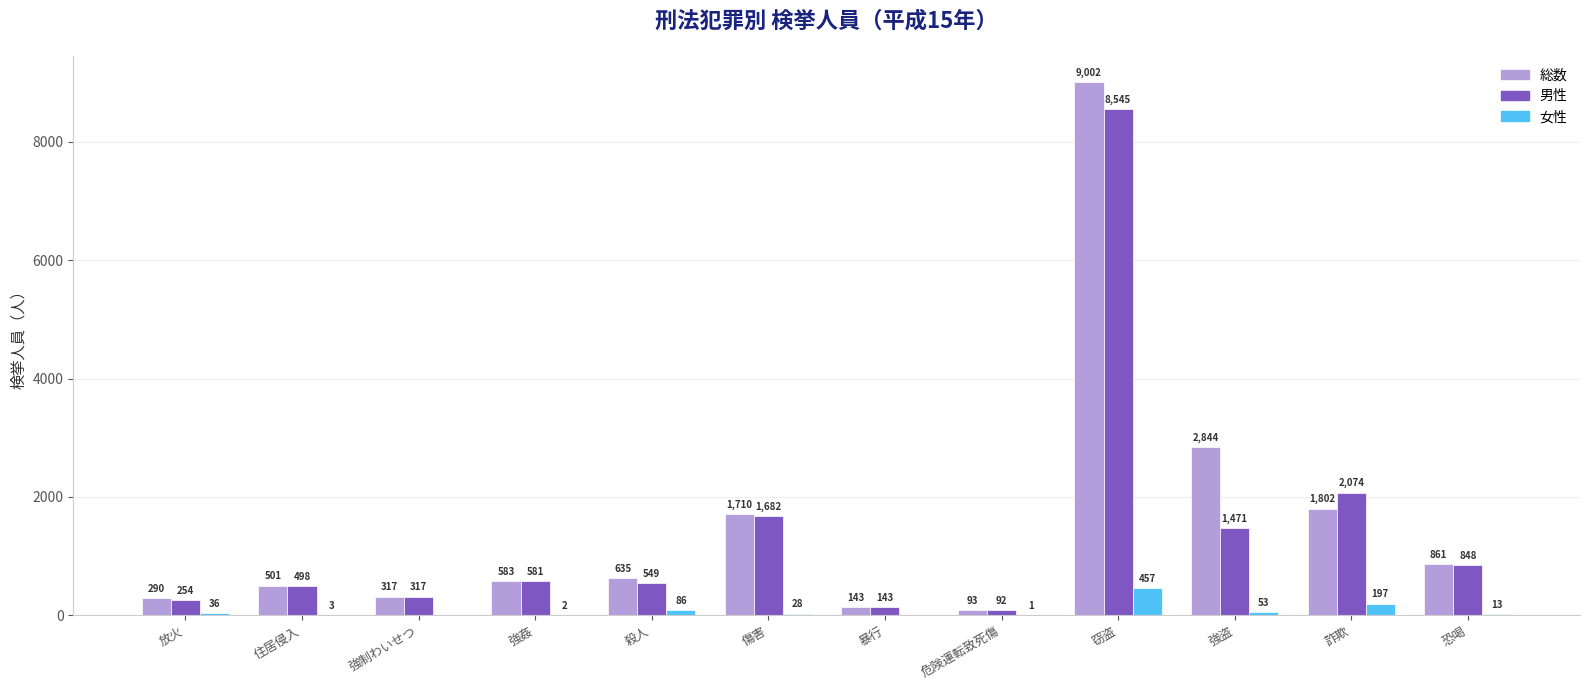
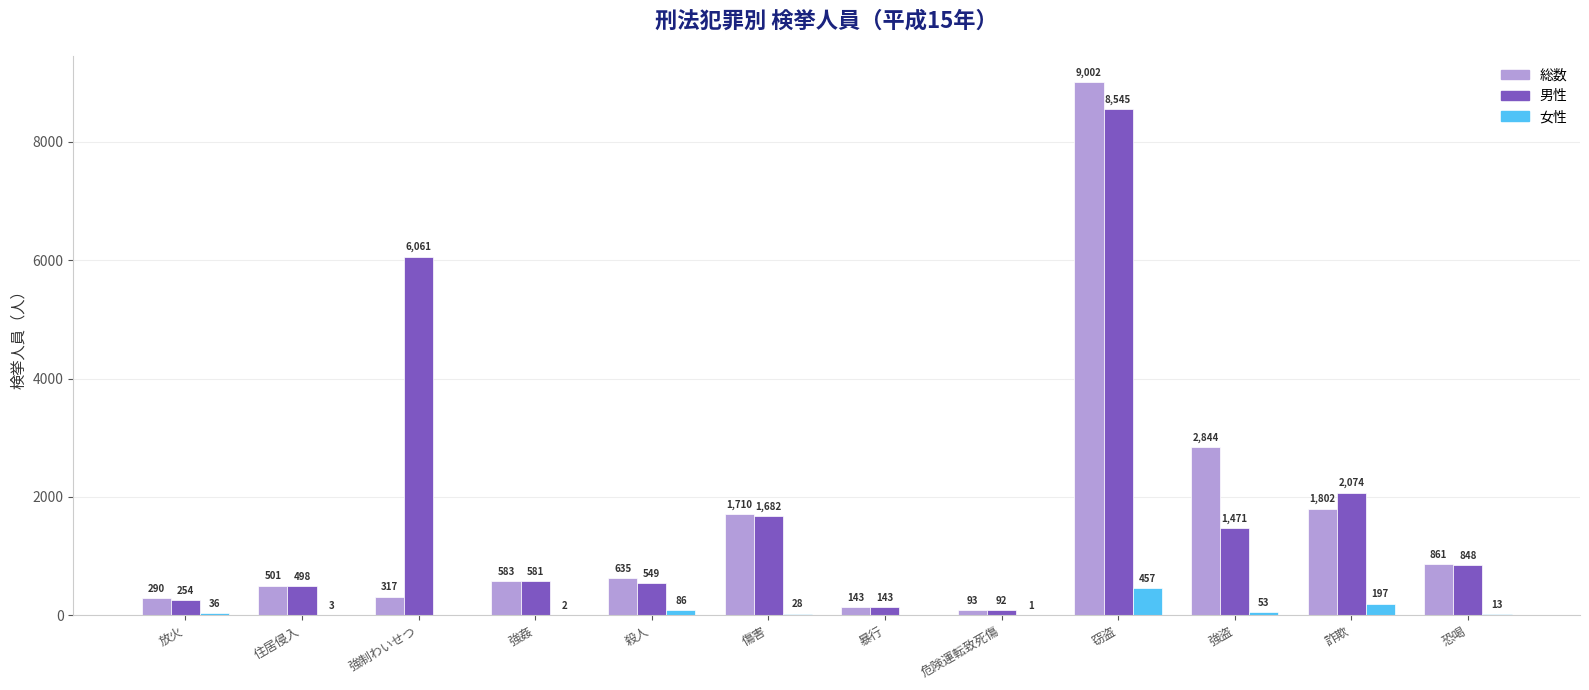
男性, 強制わいせつ: 317 -> 6,061
